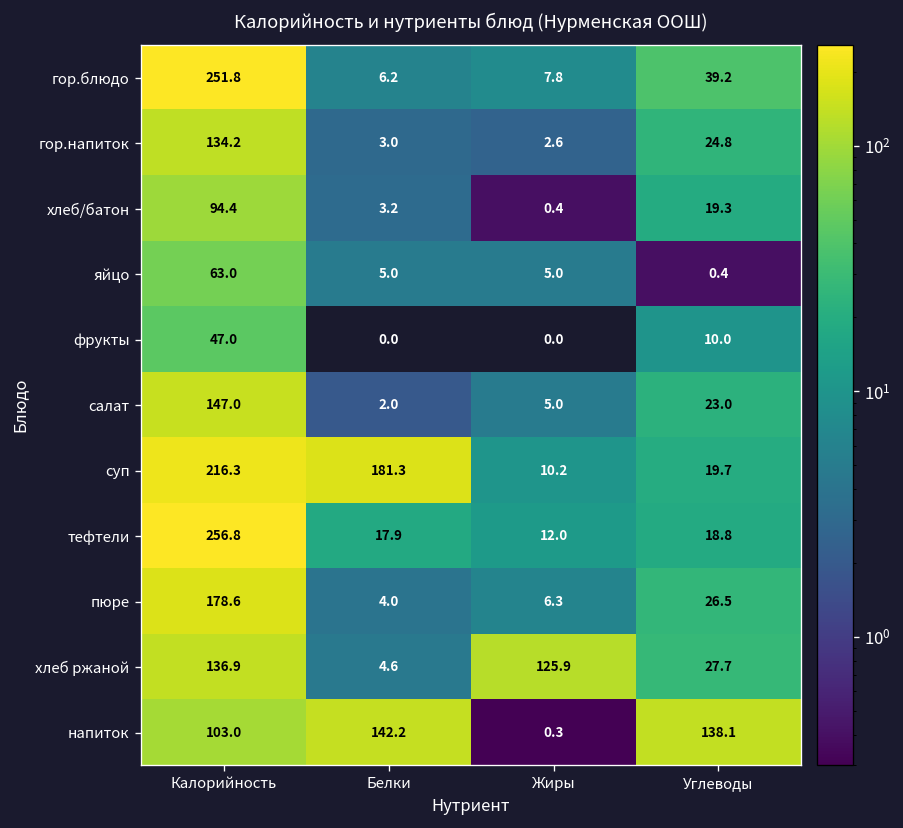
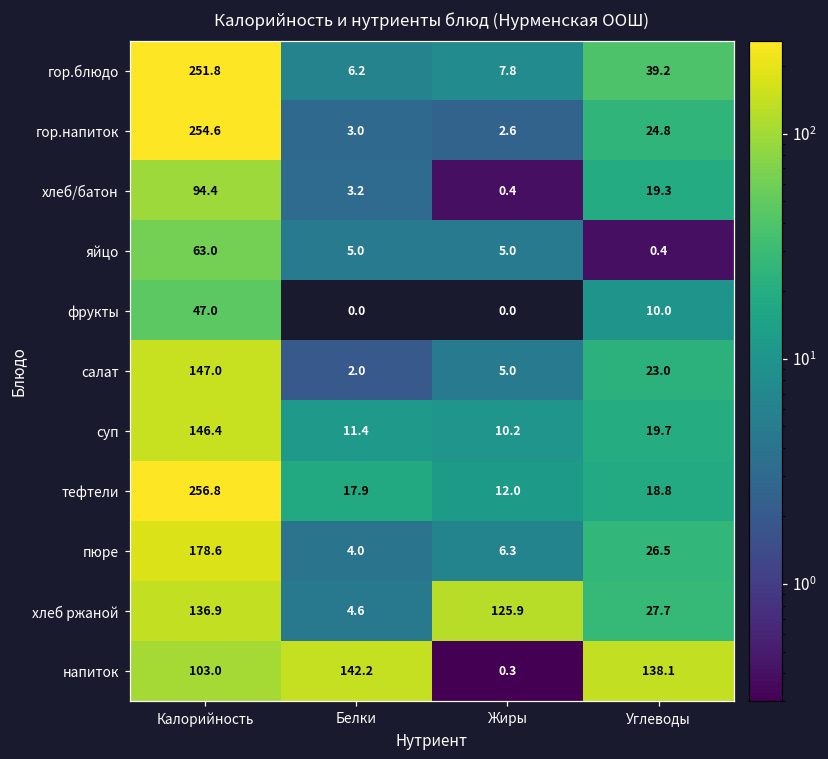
гор.напиток, Калорийность: 134.2 -> 254.6
суп, Калорийность: 216.3 -> 146.4
суп, Белки: 181.3 -> 11.4
